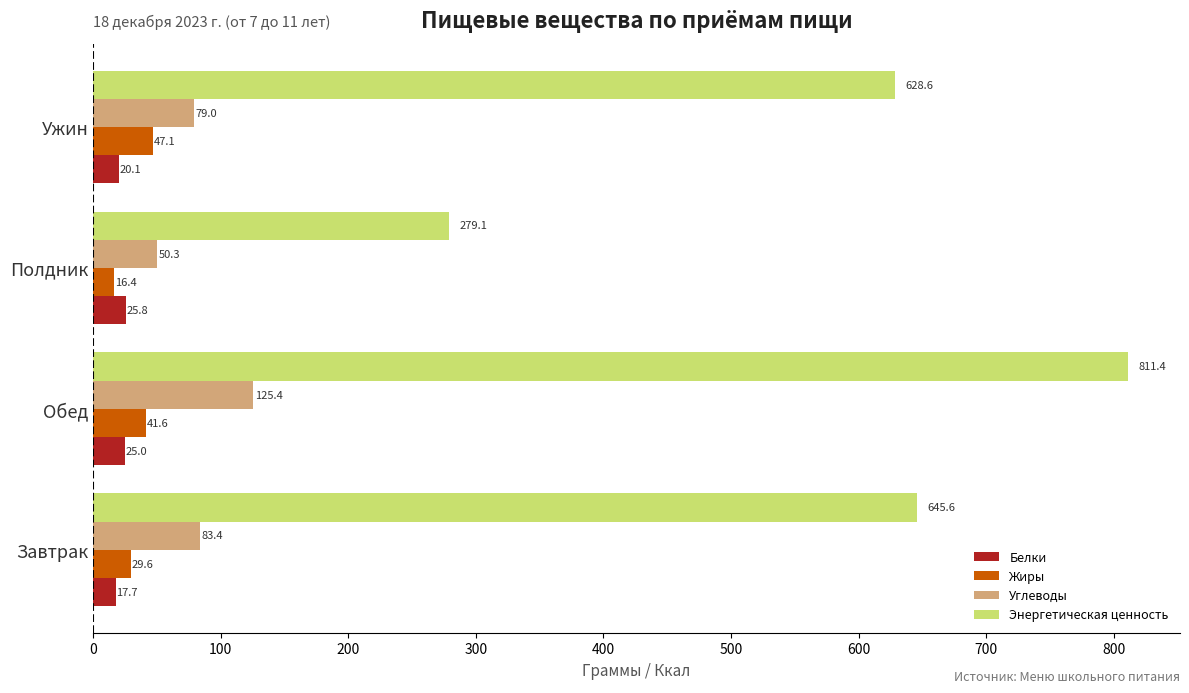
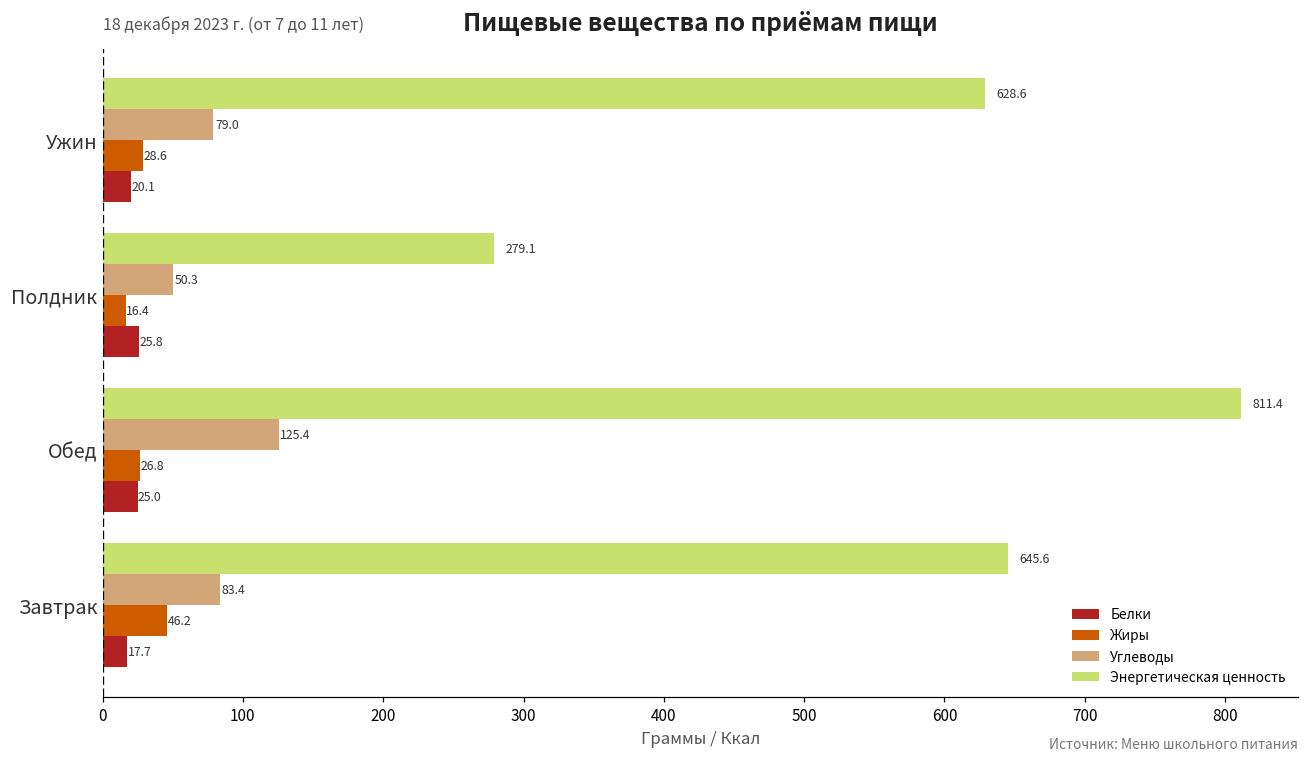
Жиры, Ужин: 47.1 -> 28.6
Жиры, Обед: 41.6 -> 26.8
Жиры, Завтрак: 29.6 -> 46.2
